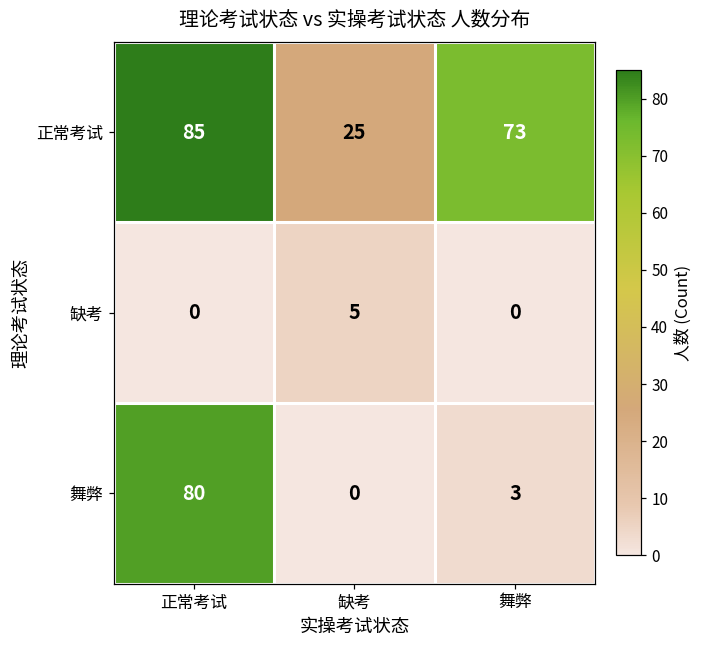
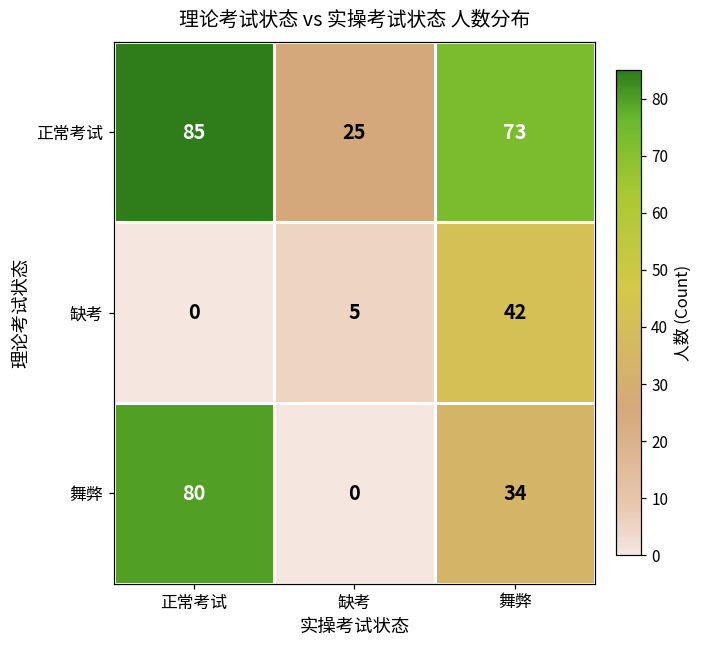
缺考, 舞弊: 0 -> 42
舞弊, 舞弊: 3 -> 34
